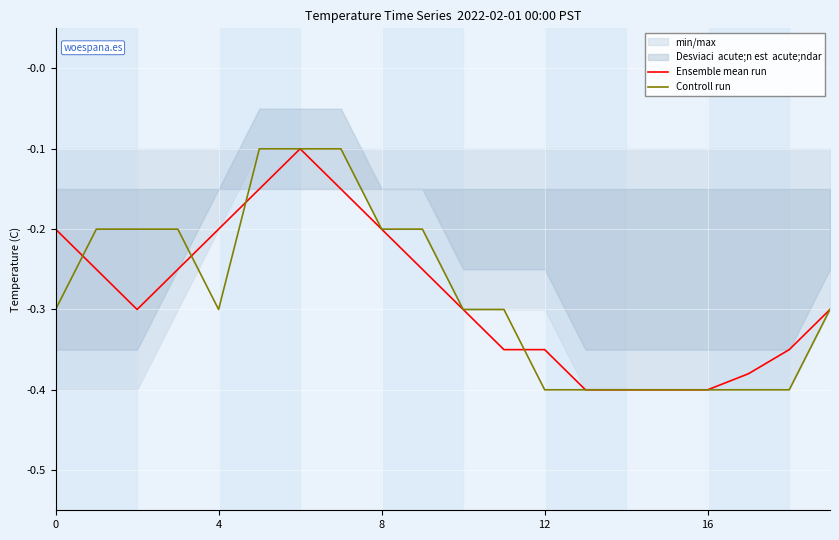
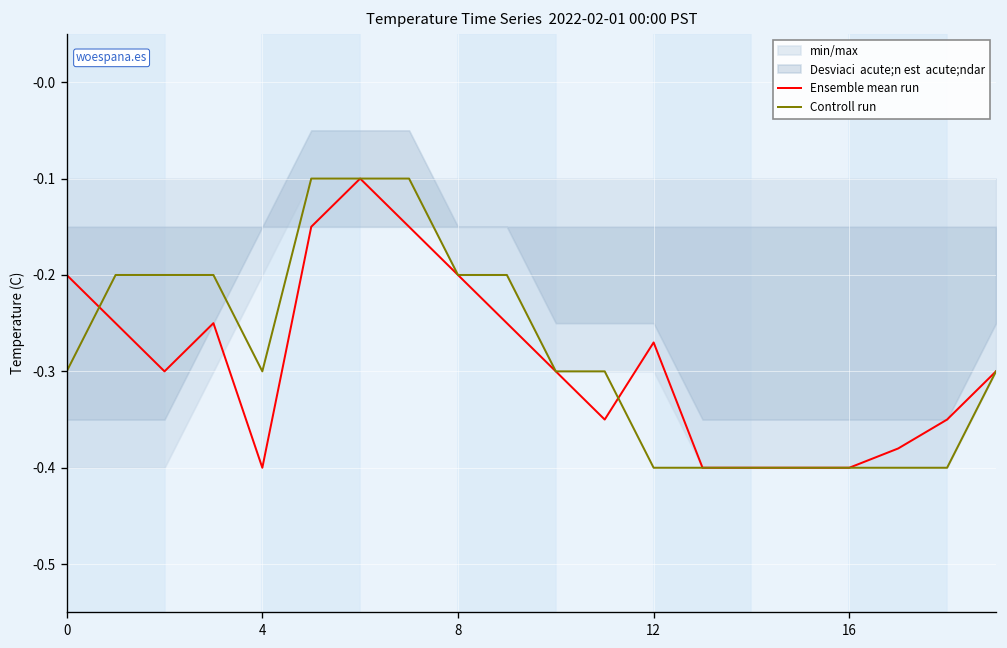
Ensemble mean run, 4: -0.2 -> -0.4
Ensemble mean run, 12: -0.35 -> -0.27
